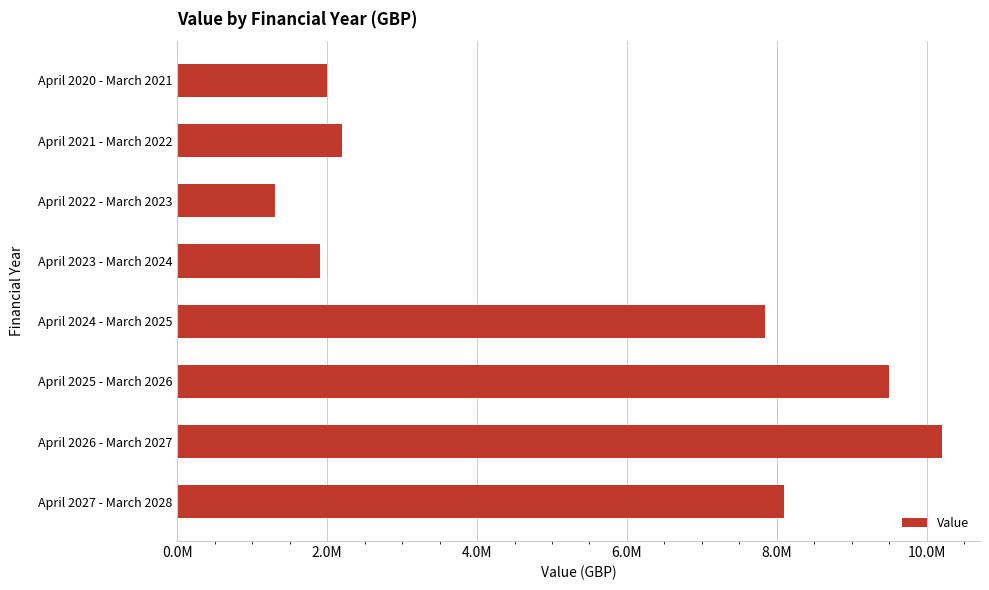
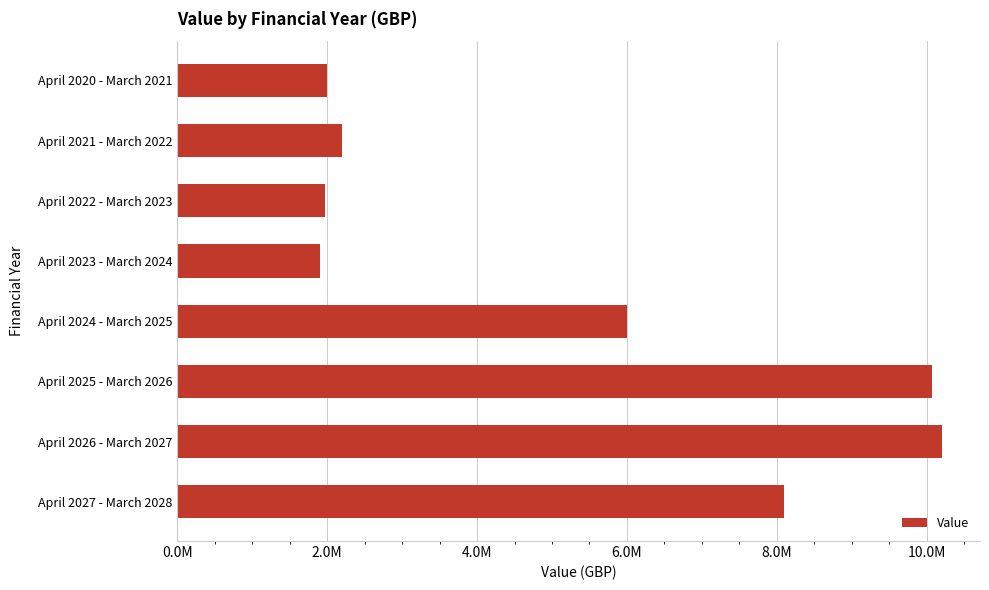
April 2022 - March 2023: 1300000 -> 2000000
April 2024 - March 2025: 7800000 -> 6000000
April 2025 - March 2026: 9500000 -> 10100000
